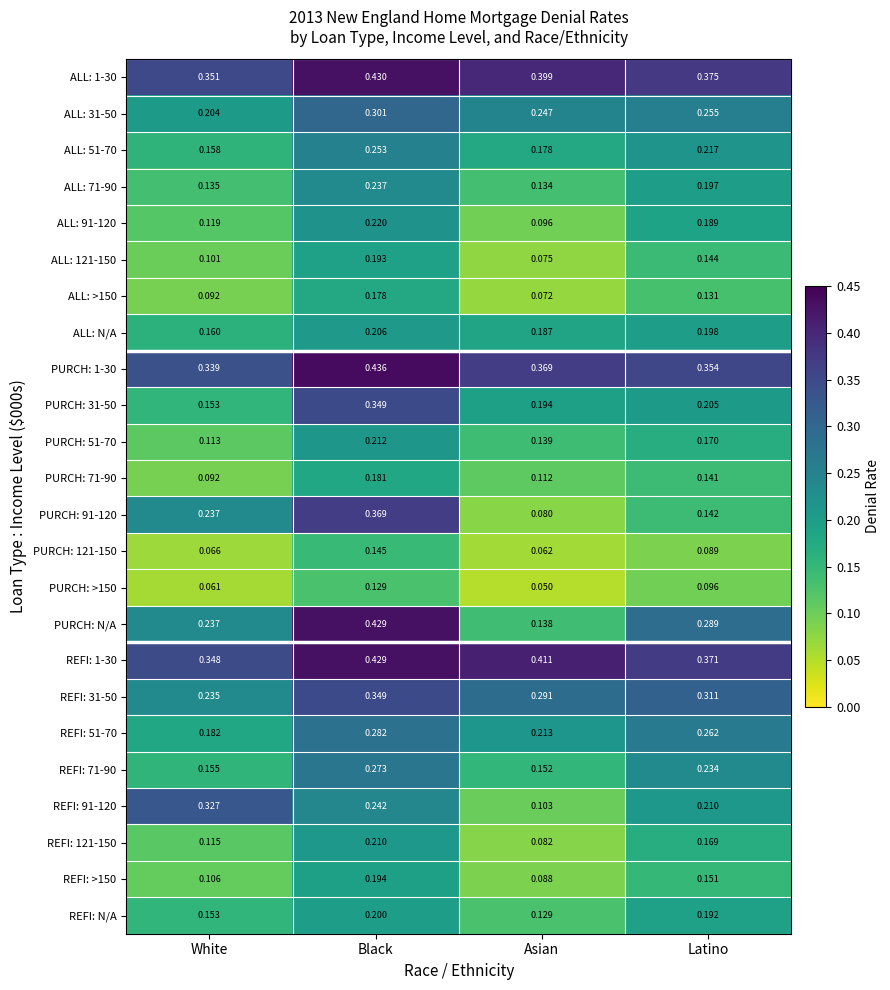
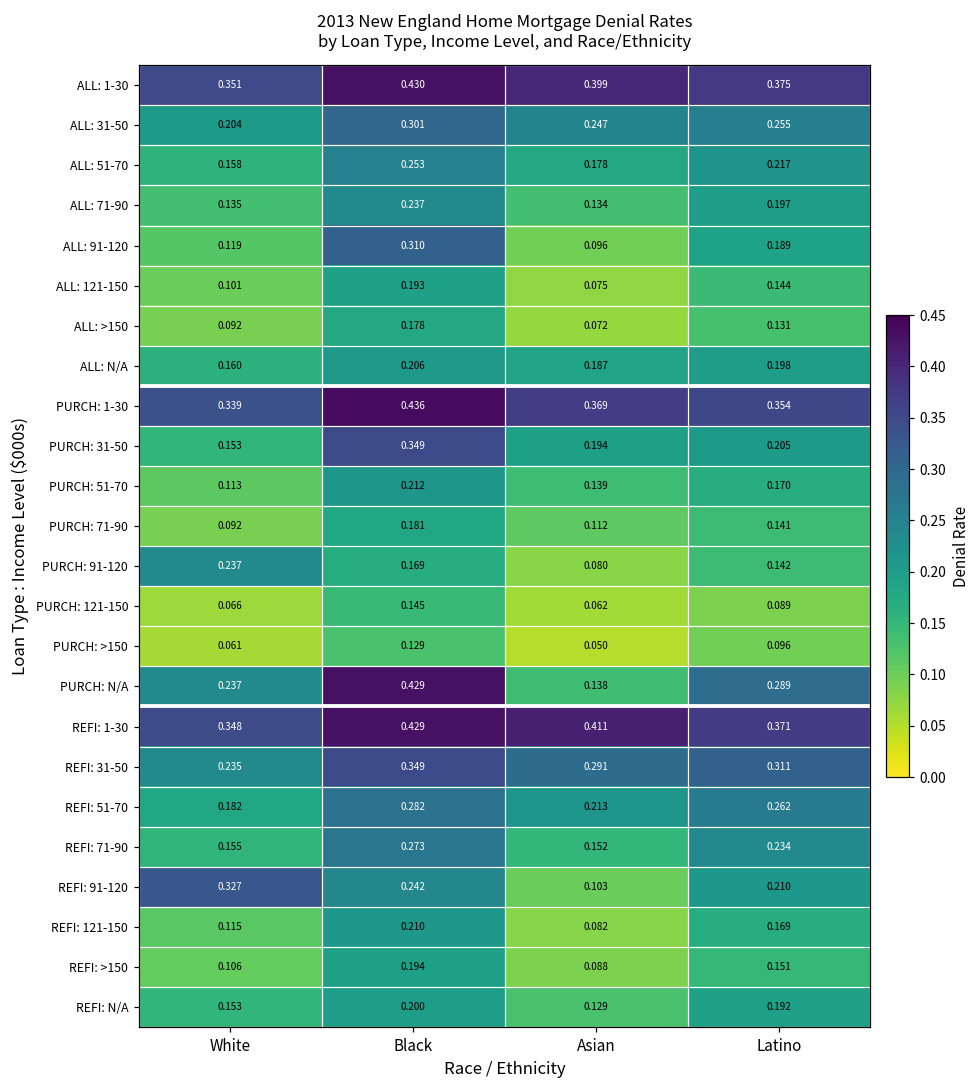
ALL: 91-120, Black: 0.220 -> 0.310
PURCH: 91-120, Black: 0.369 -> 0.169
